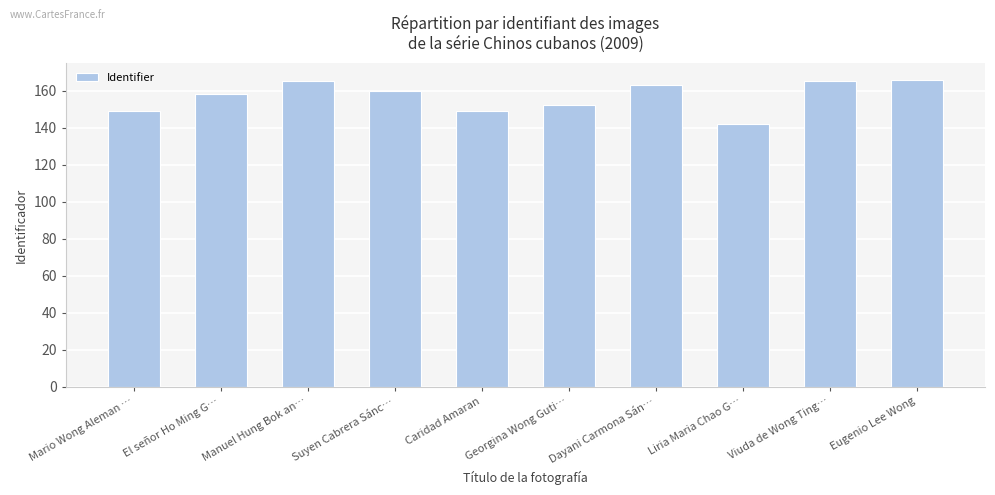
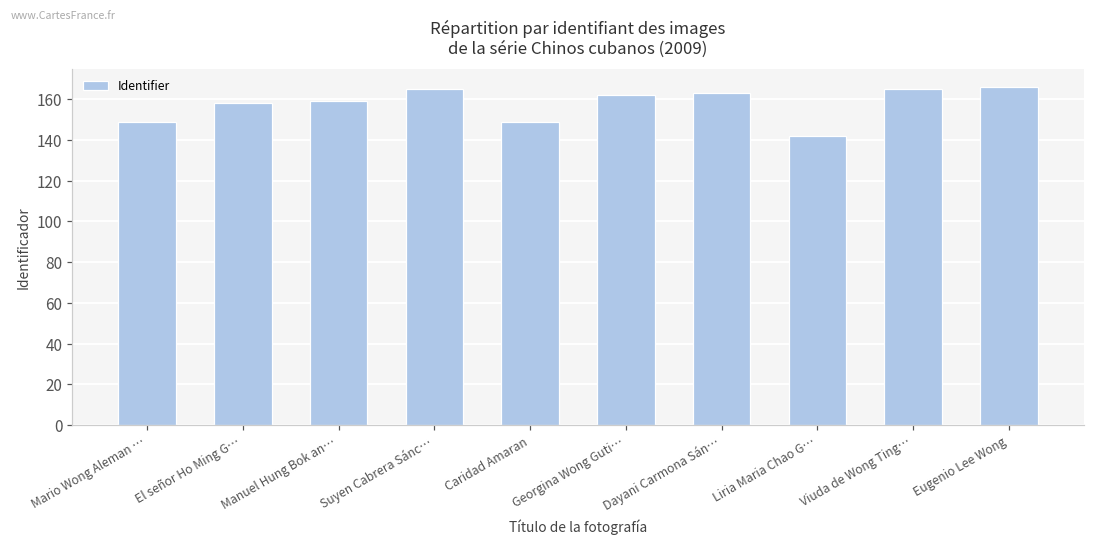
Manuel Hung Bok an…: 165 -> 159
Suyen Cabrera Sánc…: 160 -> 165
Georgina Wong Guti…: 152 -> 162
